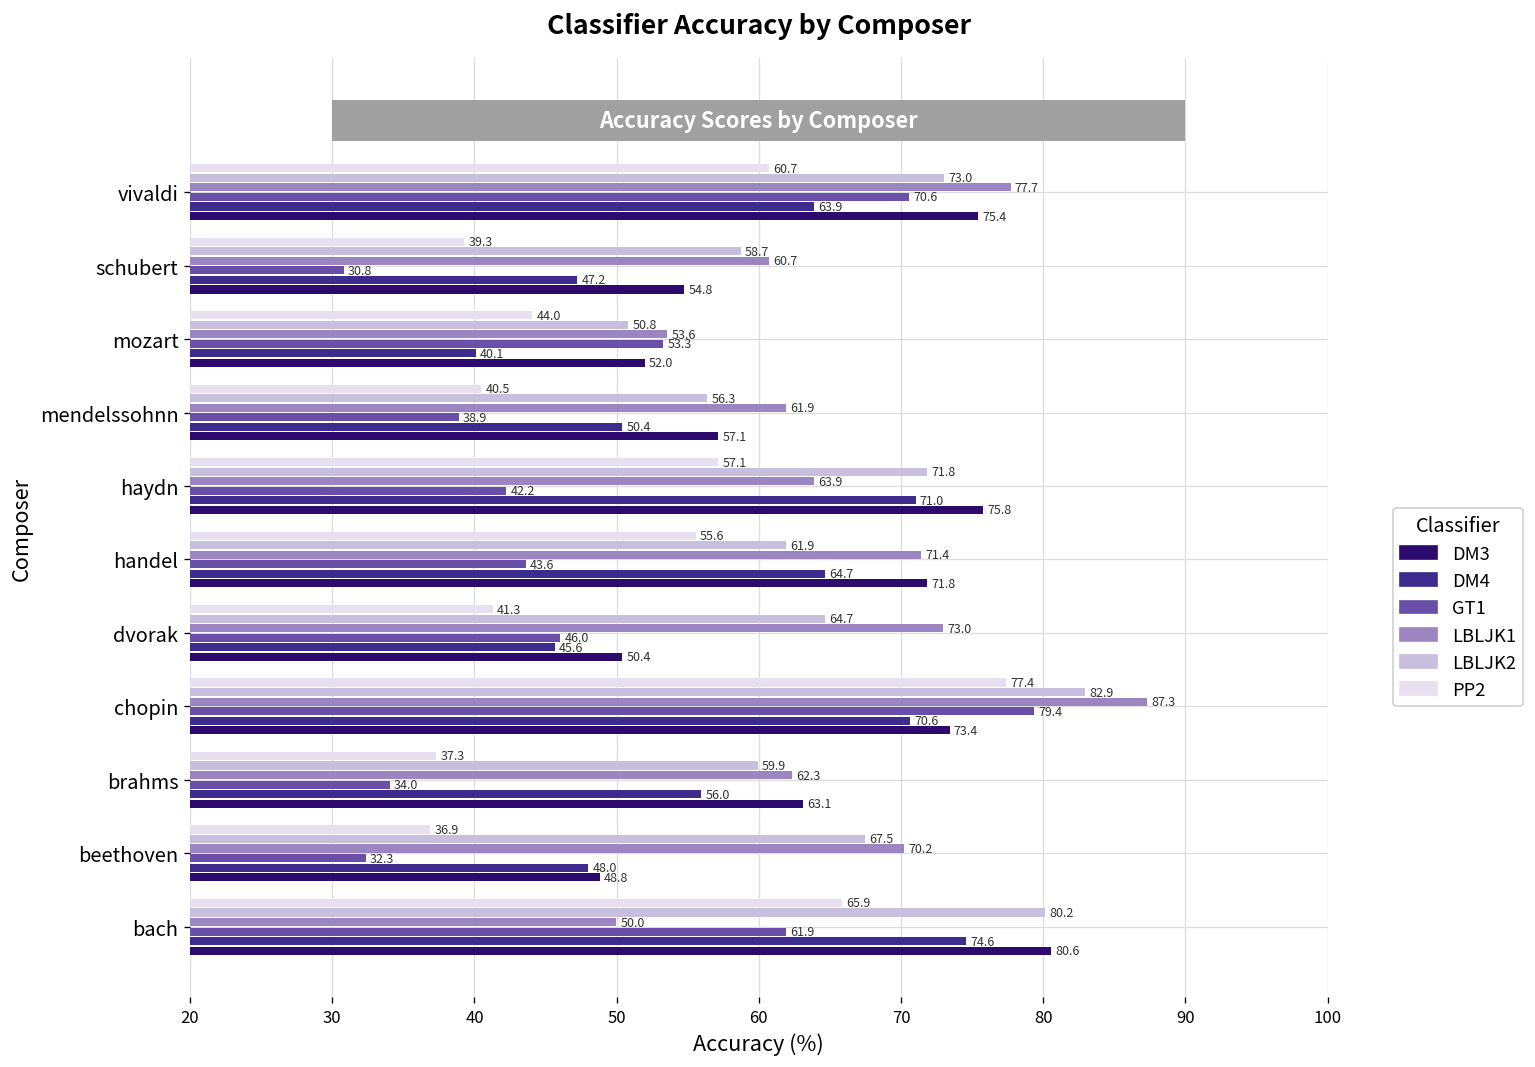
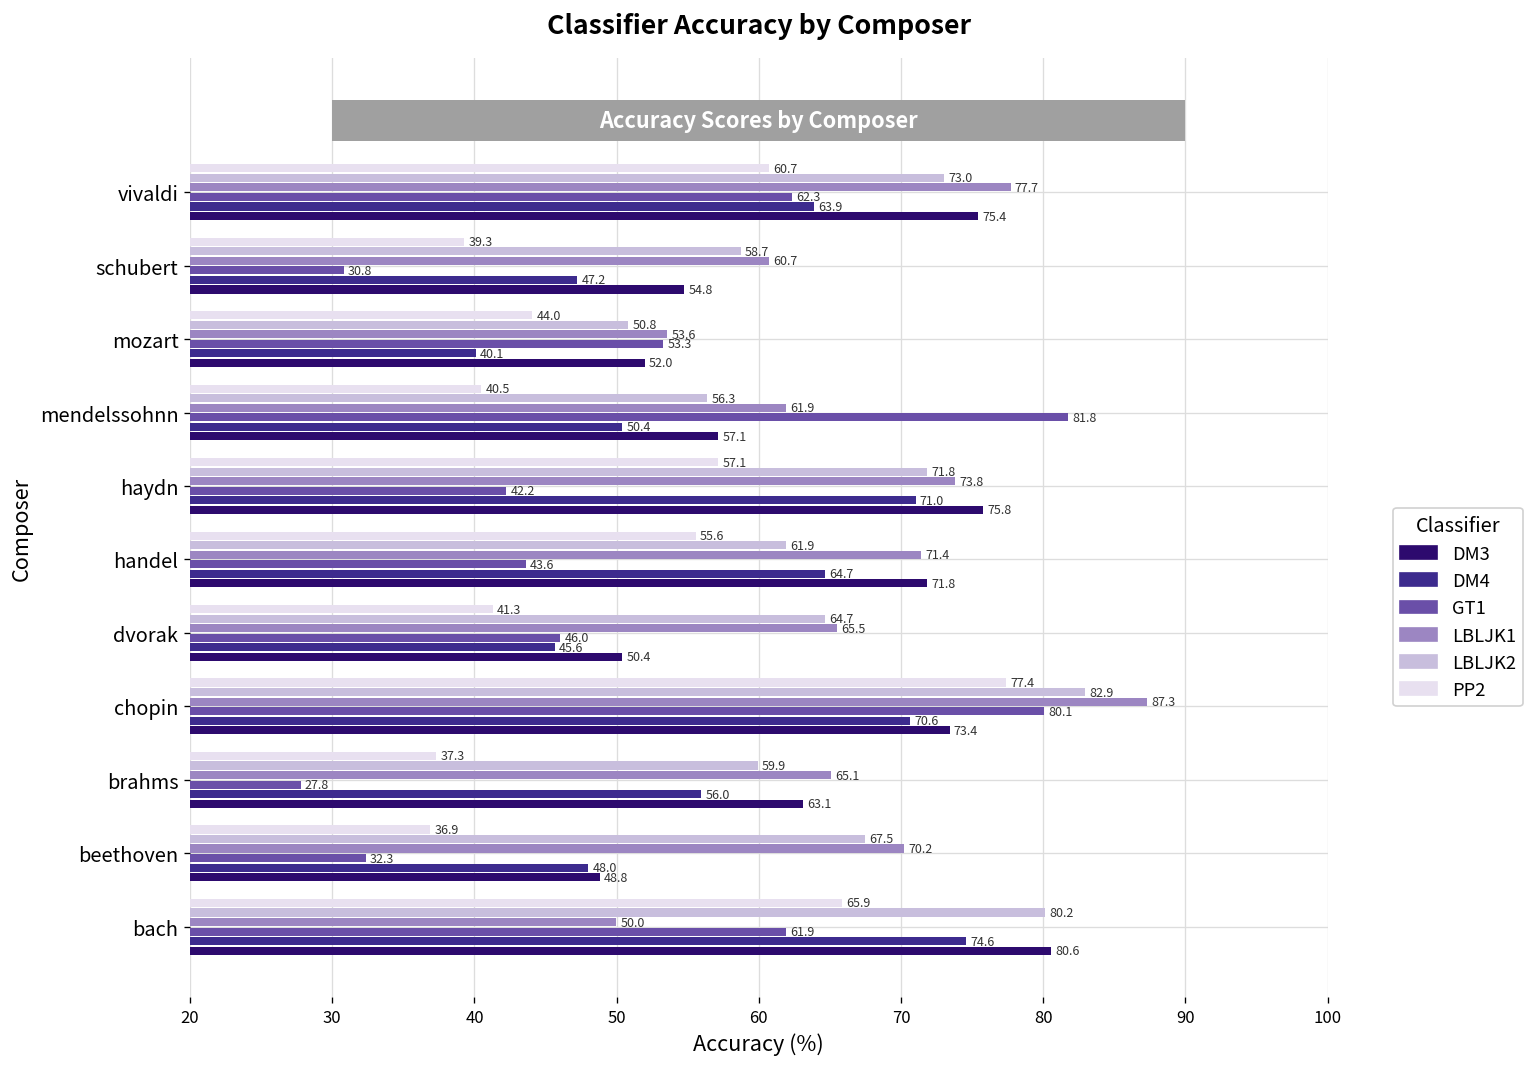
GT1, vivaldi: 70.6 -> 62.3
GT1, mendelssohnn: 38.9 -> 81.8
LBLJK1, haydn: 63.9 -> 73.8
LBLJK1, dvorak: 73.0 -> 65.5
GT1, chopin: 79.4 -> 80.1
LBLJK1, brahms: 62.3 -> 65.1
GT1, brahms: 34.0 -> 27.8
